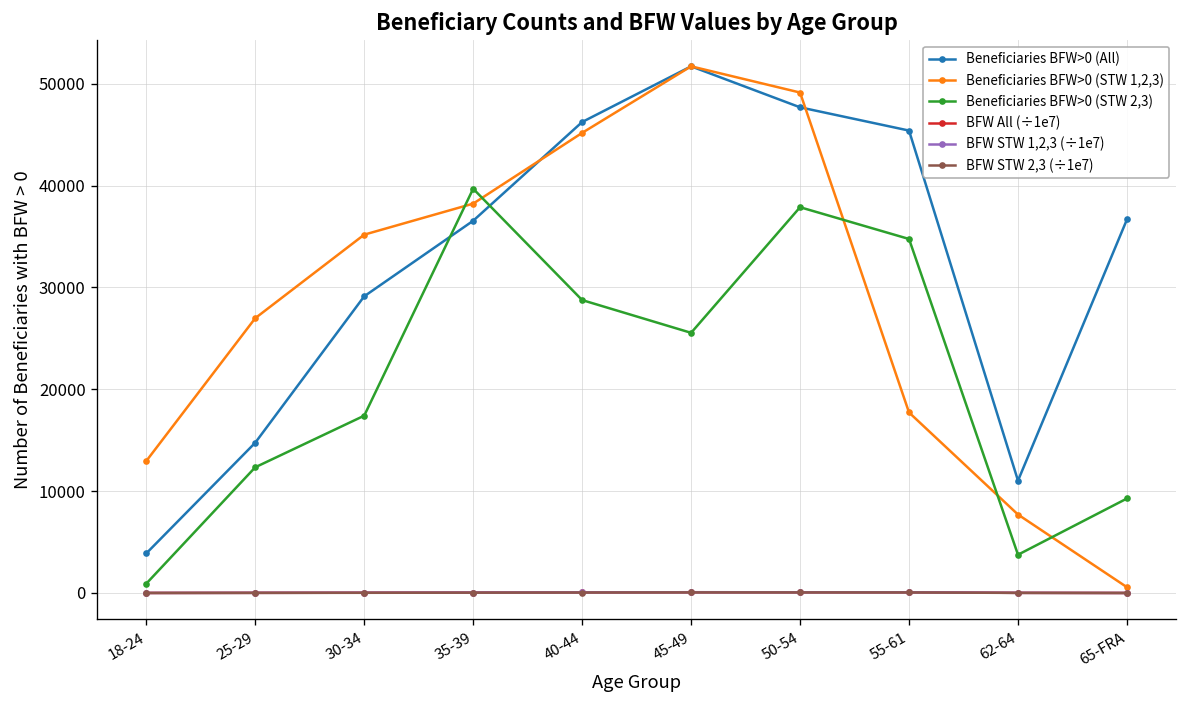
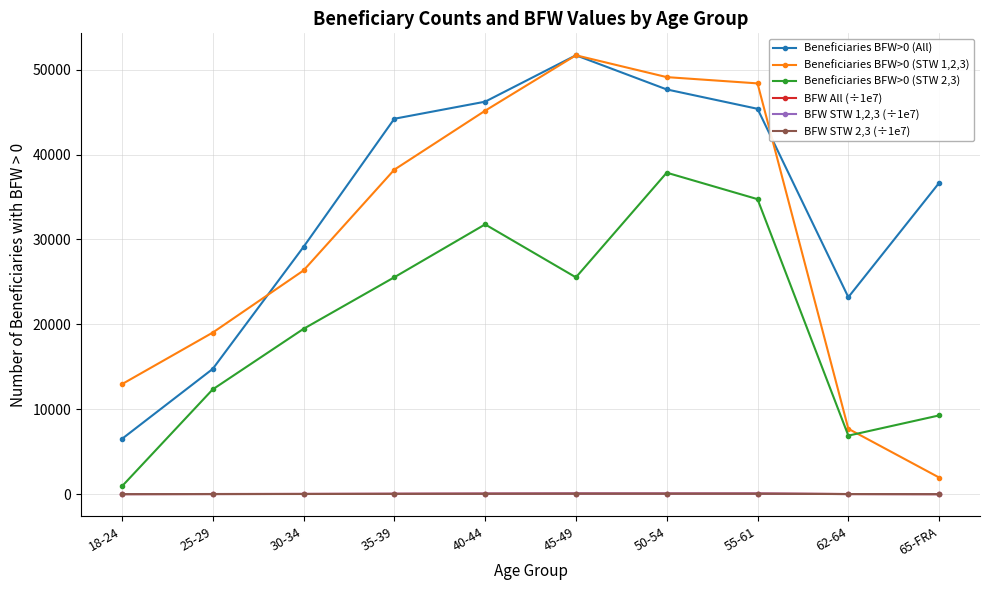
Beneficiaries BFW>0 (All), 18-24: 4000 -> 7000
Beneficiaries BFW>0 (STW 1,2,3), 25-29: 27000 -> 19000
Beneficiaries BFW>0 (STW 1,2,3), 30-34: 35000 -> 26000
Beneficiaries BFW>0 (STW 2,3), 30-34: 17000 -> 19000
Beneficiaries BFW>0 (All), 35-39: 37000 -> 44000
Beneficiaries BFW>0 (STW 2,3), 35-39: 40000 -> 26000
Beneficiaries BFW>0 (STW 2,3), 40-44: 29000 -> 32000
Beneficiaries BFW>0 (STW 1,2,3), 55-61: 18000 -> 48000
Beneficiaries BFW>0 (All), 62-64: 11000 -> 23000
Beneficiaries BFW>0 (STW 2,3), 62-64: 4000 -> 7000
Beneficiaries BFW>0 (STW 1,2,3), 65-FRA: 1000 -> 2000
